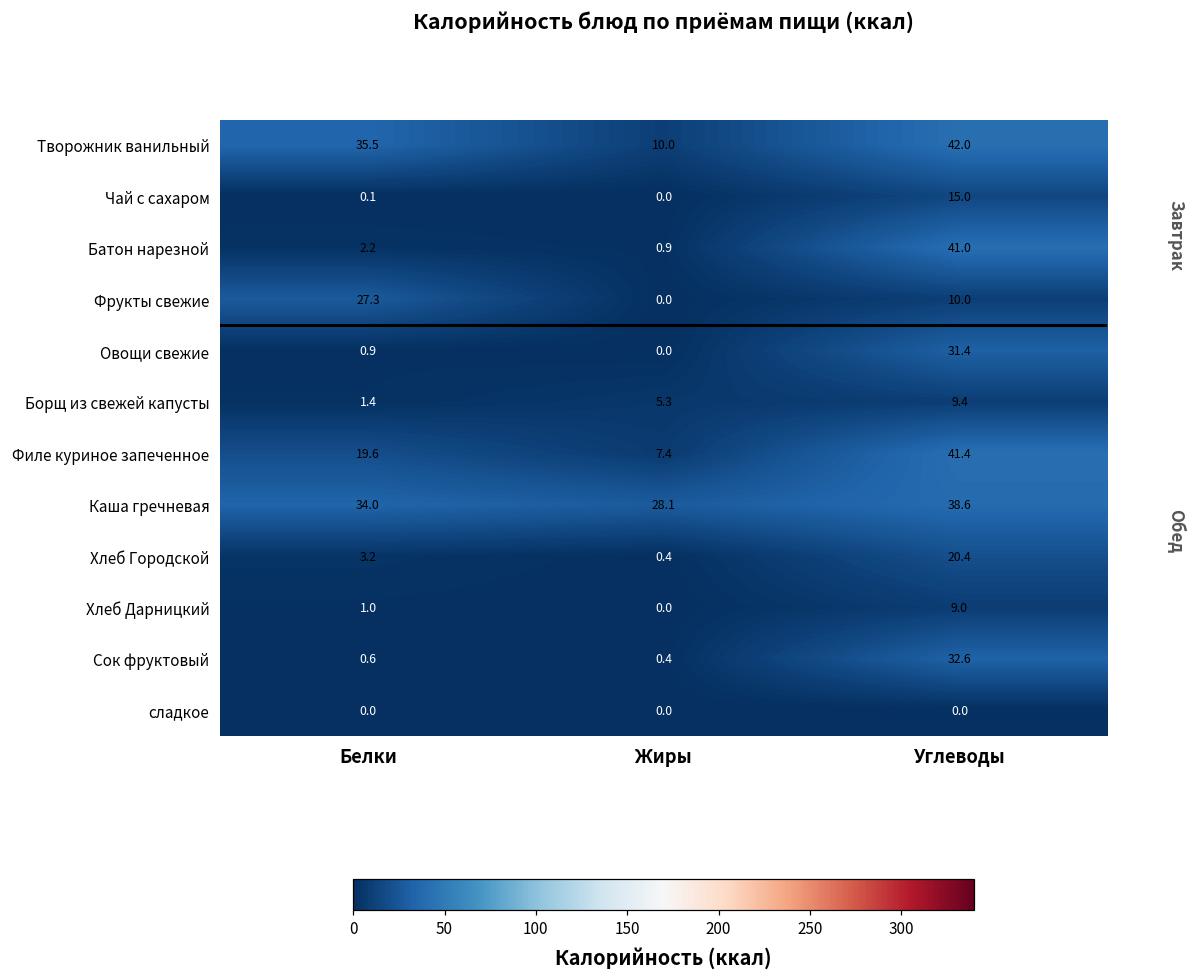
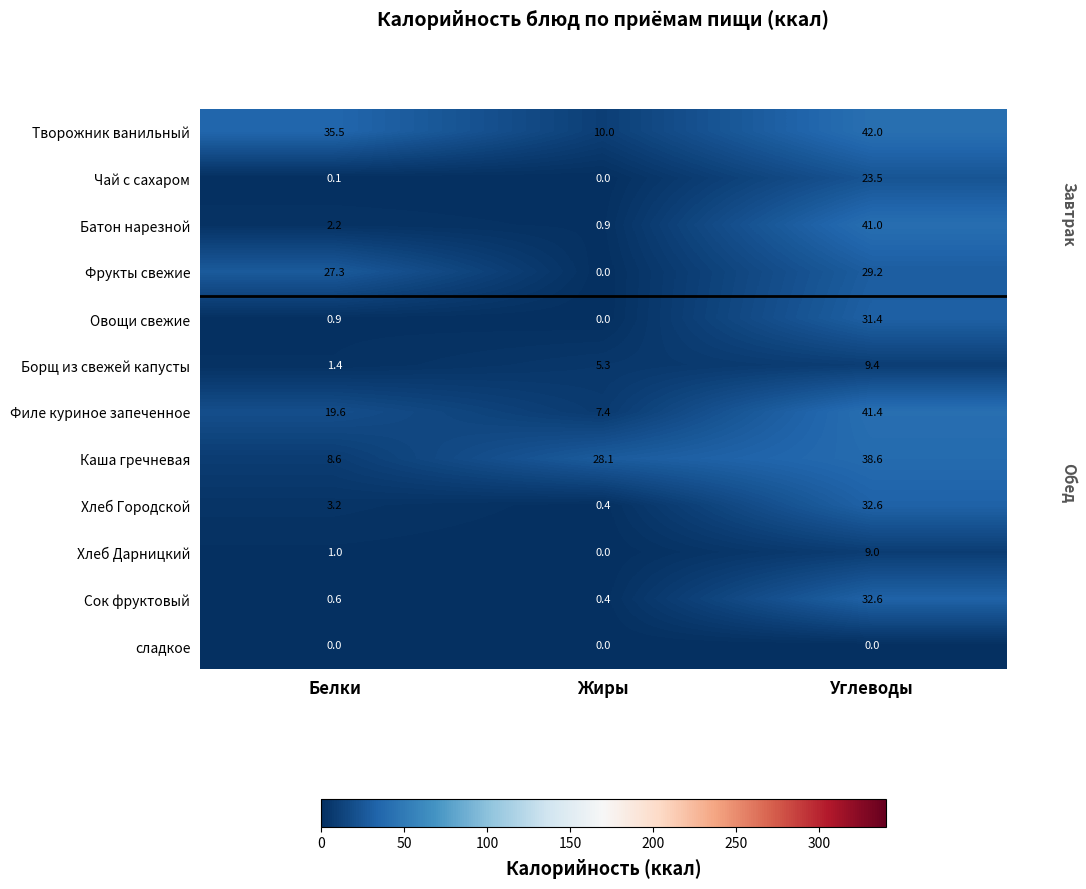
Чай с сахаром, Углеводы: 15.0 -> 23.5
Фрукты свежие, Углеводы: 10.0 -> 29.2
Каша гречневая, Белки: 34.0 -> 8.6
Хлеб Городской, Углеводы: 20.4 -> 32.6
